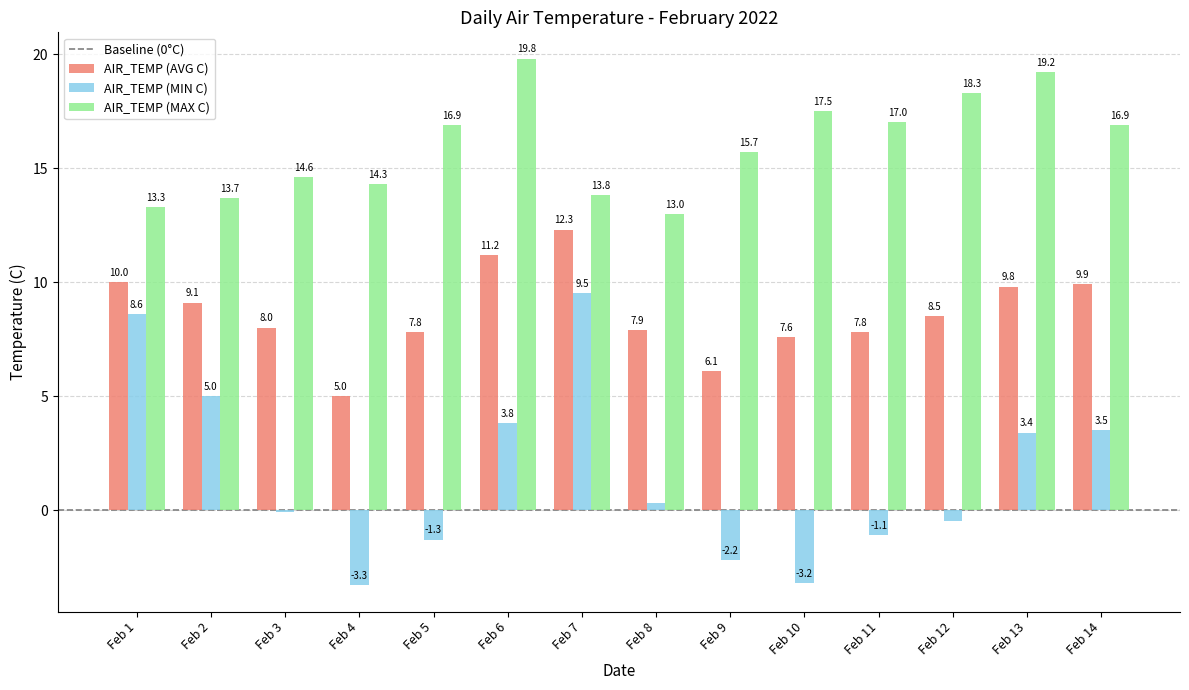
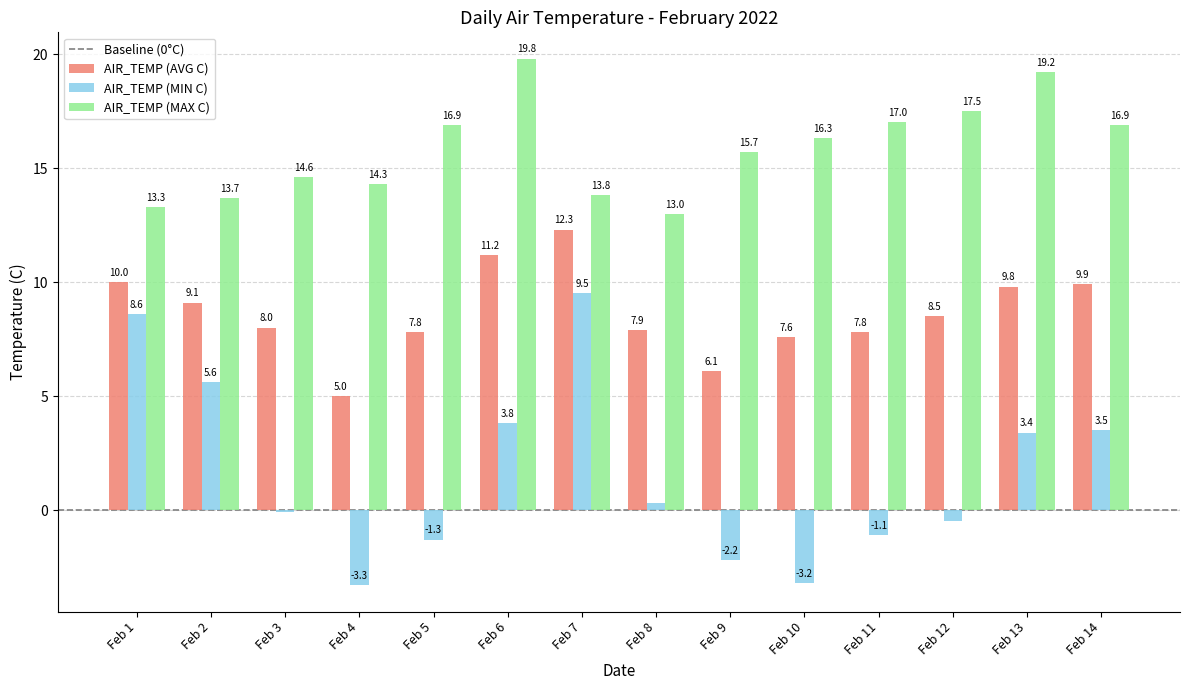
AIR_TEMP (MIN C), Feb 2: 5.0 -> 5.6
AIR_TEMP (MAX C), Feb 10: 17.5 -> 16.3
AIR_TEMP (MAX C), Feb 12: 18.3 -> 17.5
